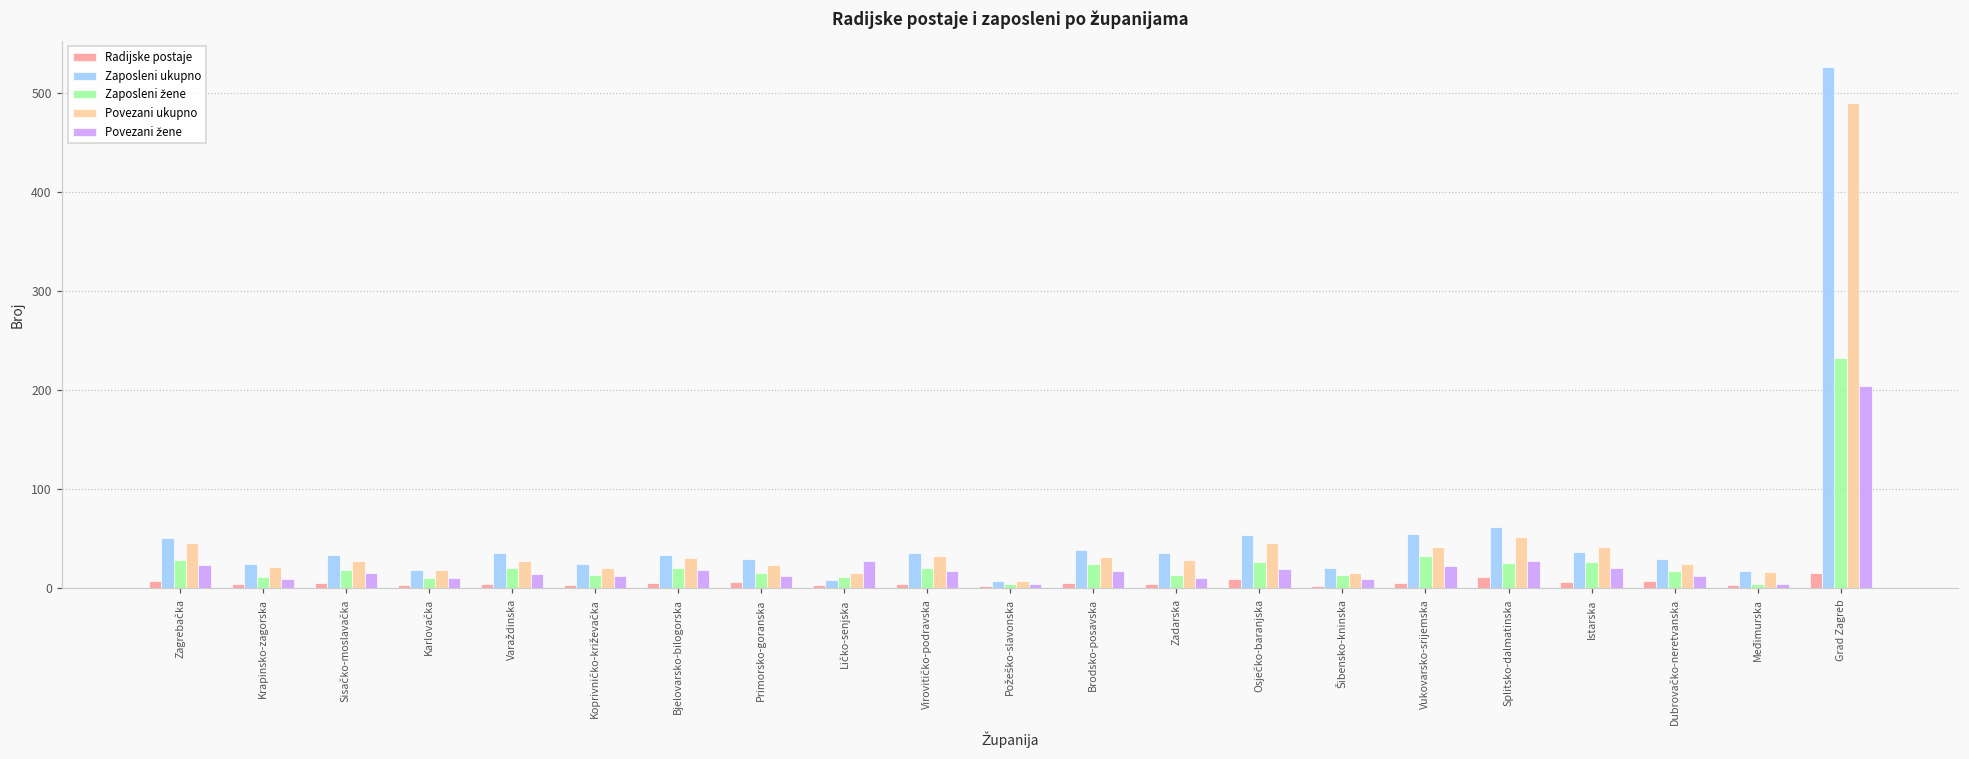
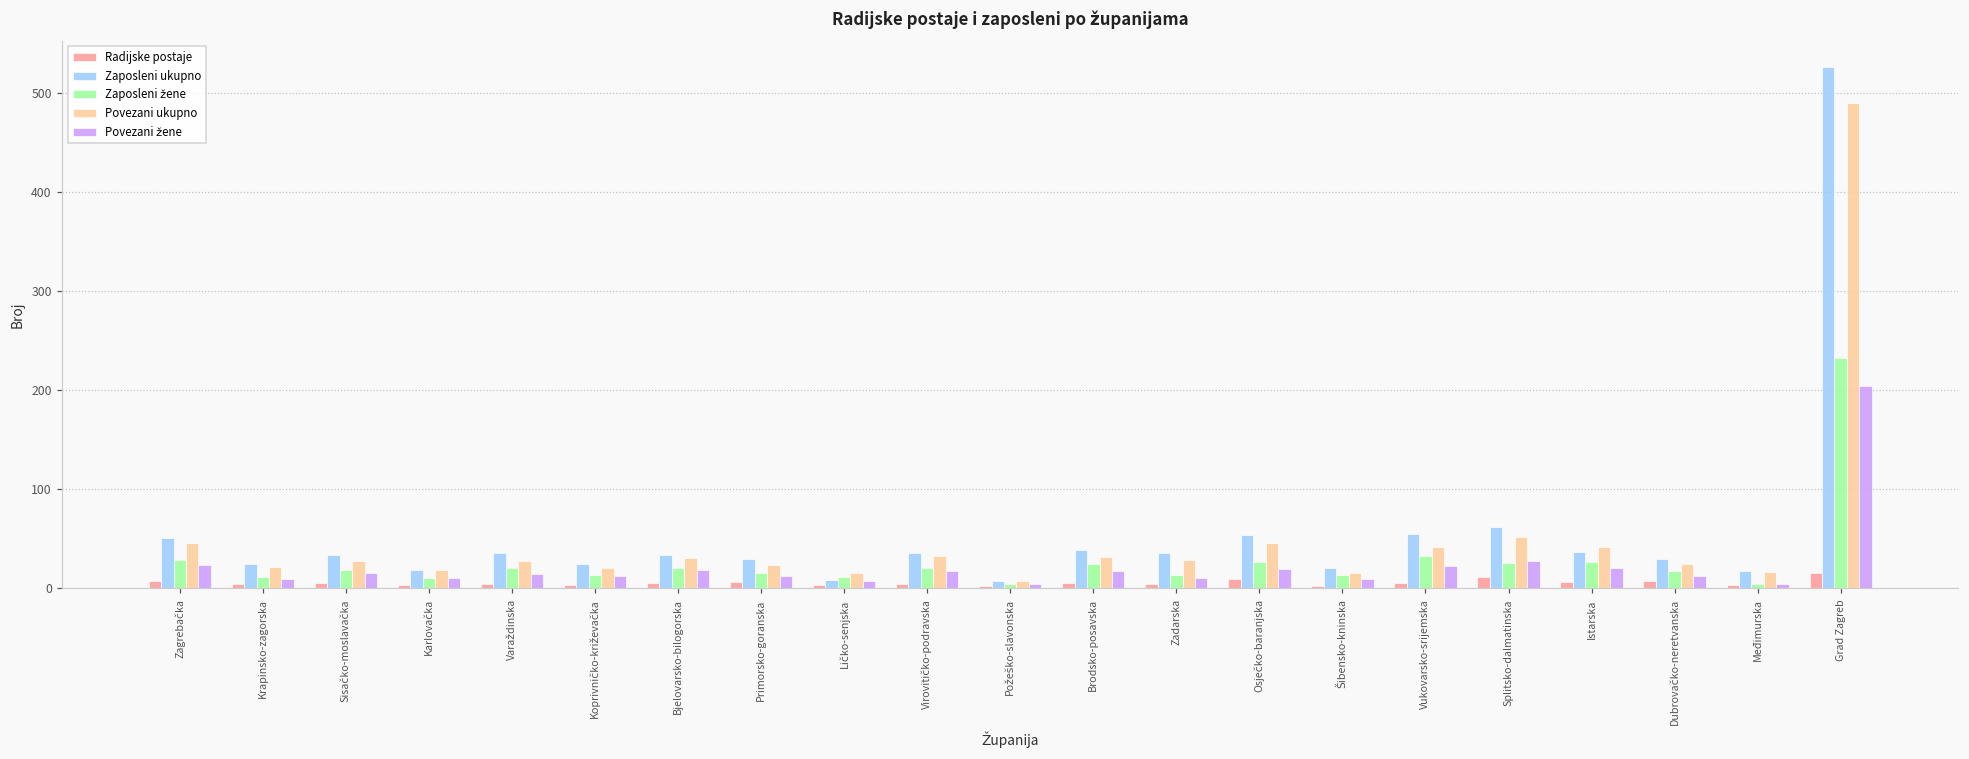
Povezani žene, Ličko-senjska: 30 -> 10
